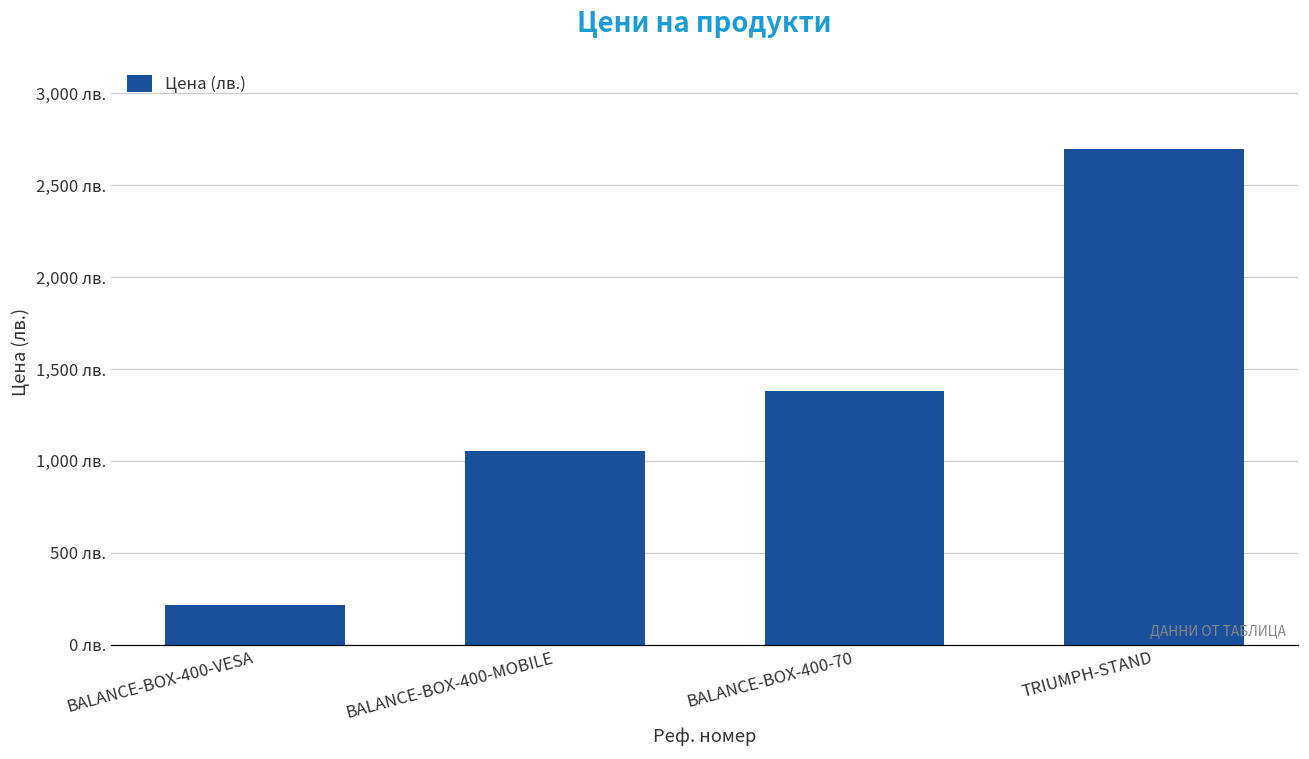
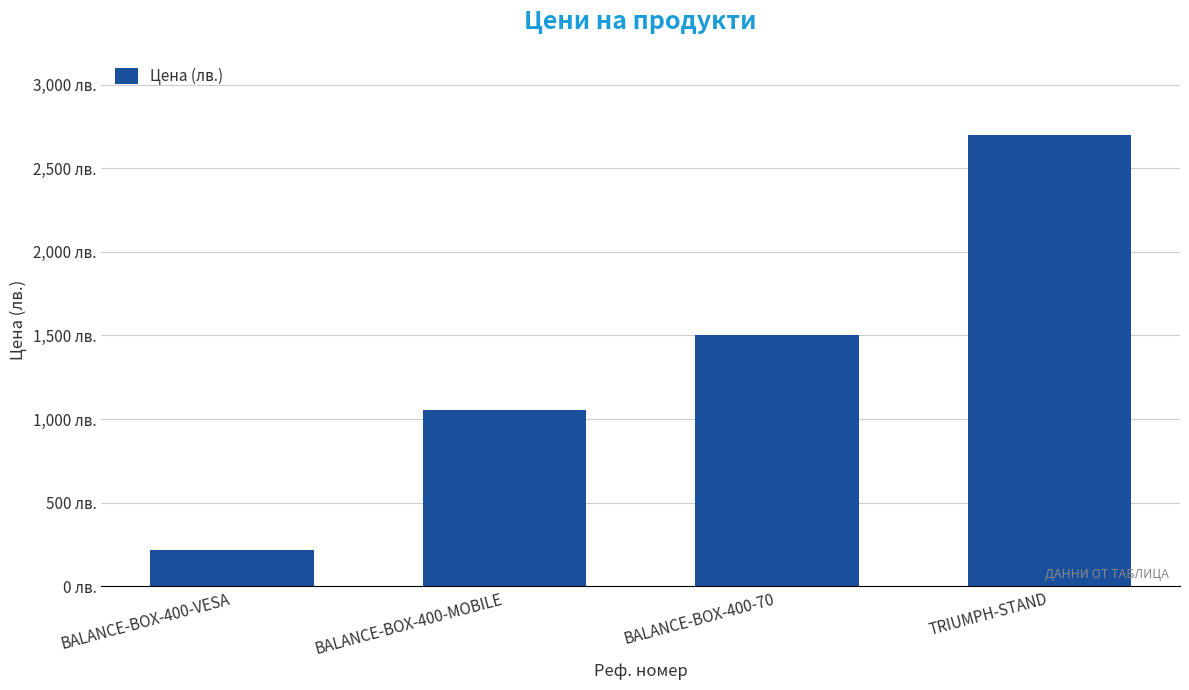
BALANCE-BOX-400-70: 1,380 лв. -> 1,500 лв.
